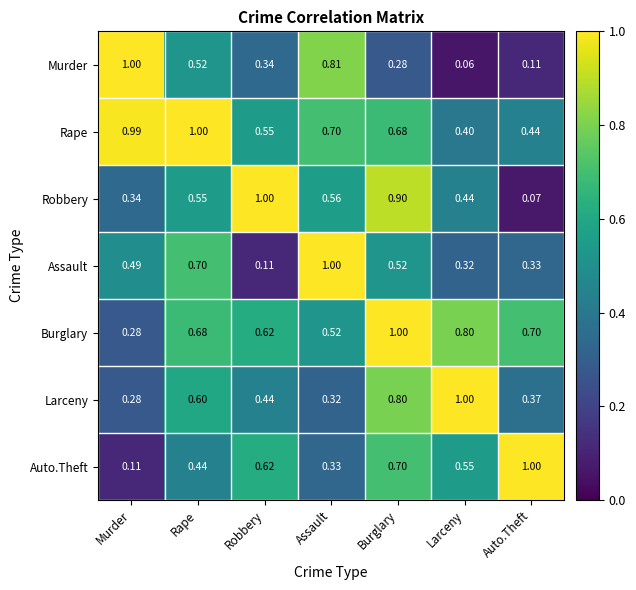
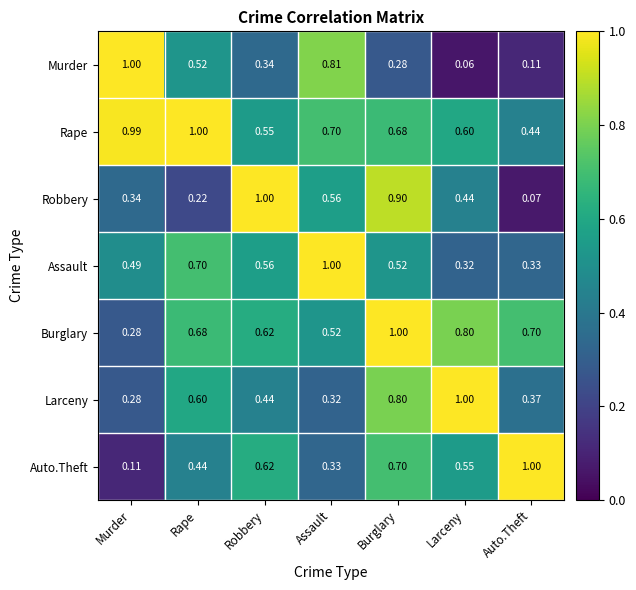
Rape, Larceny: 0.40 -> 0.60
Robbery, Rape: 0.55 -> 0.22
Assault, Robbery: 0.11 -> 0.56
